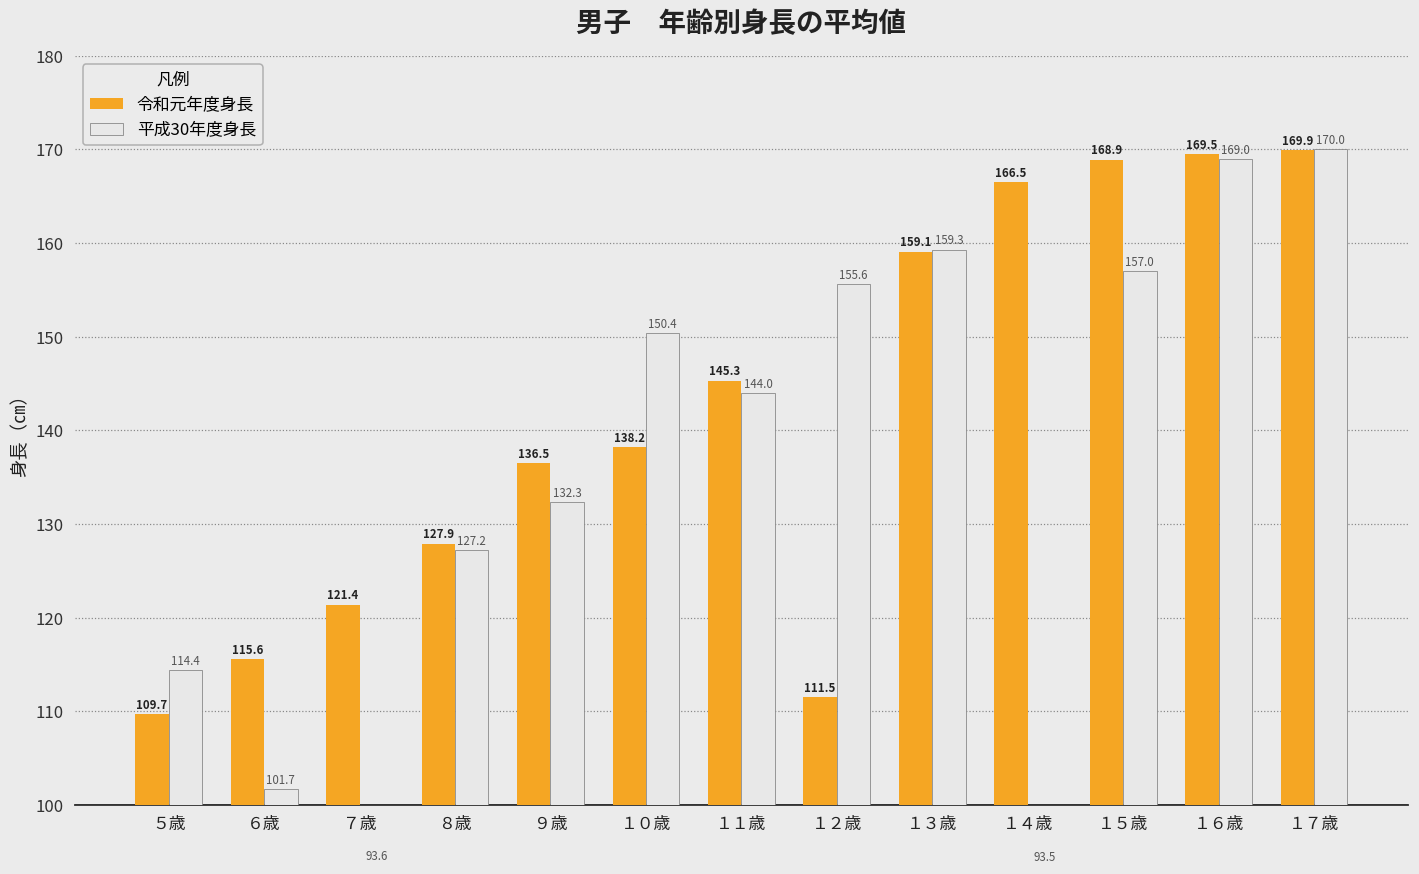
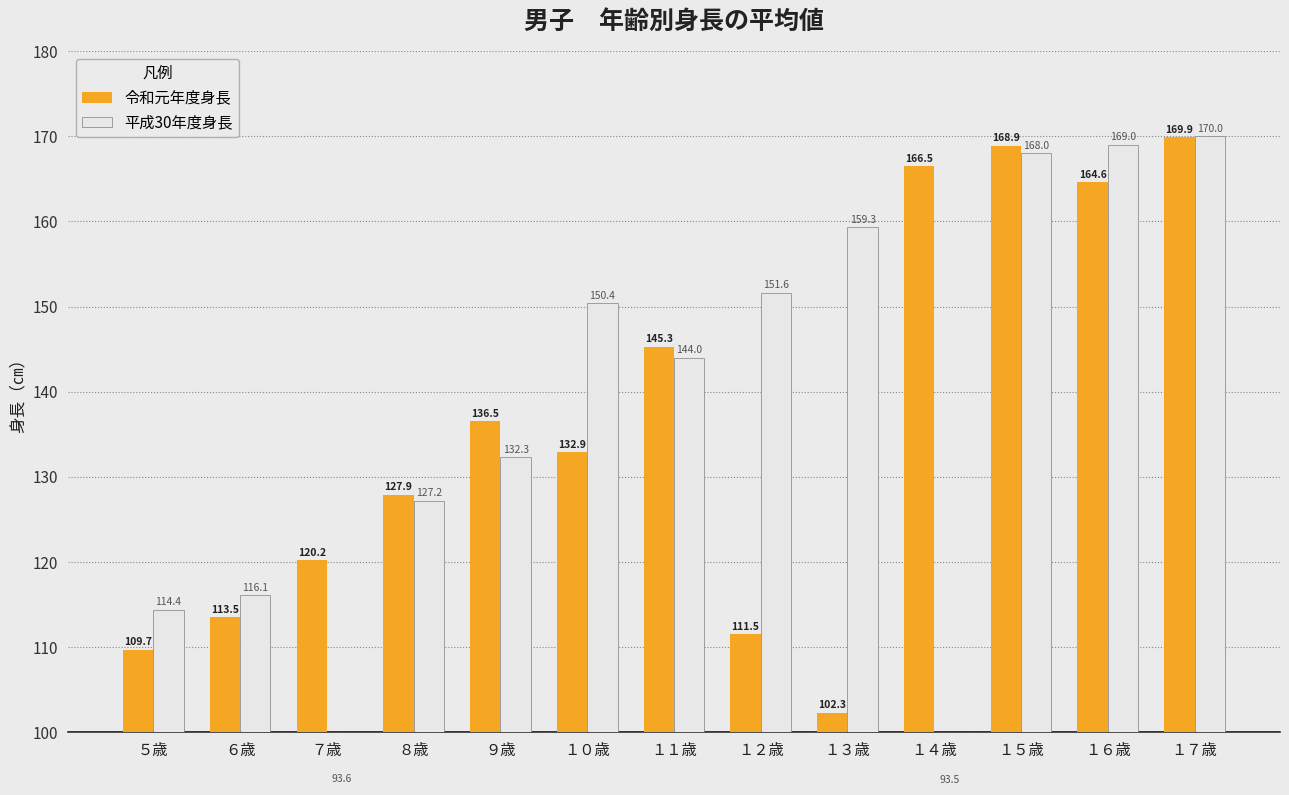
令和元年度身長, ６歳: 115.6 -> 113.5
平成30年度身長, ６歳: 101.7 -> 116.1
令和元年度身長, ７歳: 121.4 -> 120.2
令和元年度身長, １０歳: 138.2 -> 132.9
平成30年度身長, １２歳: 155.6 -> 151.6
令和元年度身長, １３歳: 159.1 -> 102.3
平成30年度身長, １５歳: 157.0 -> 168.0
令和元年度身長, １６歳: 169.5 -> 164.6
